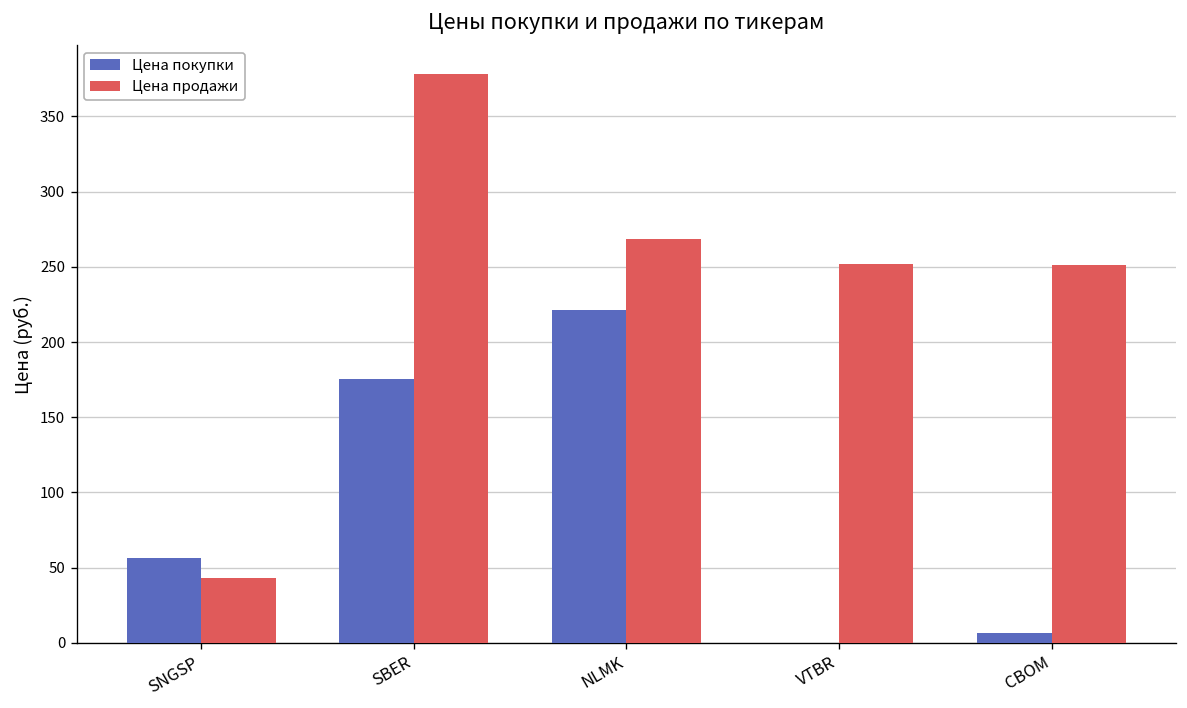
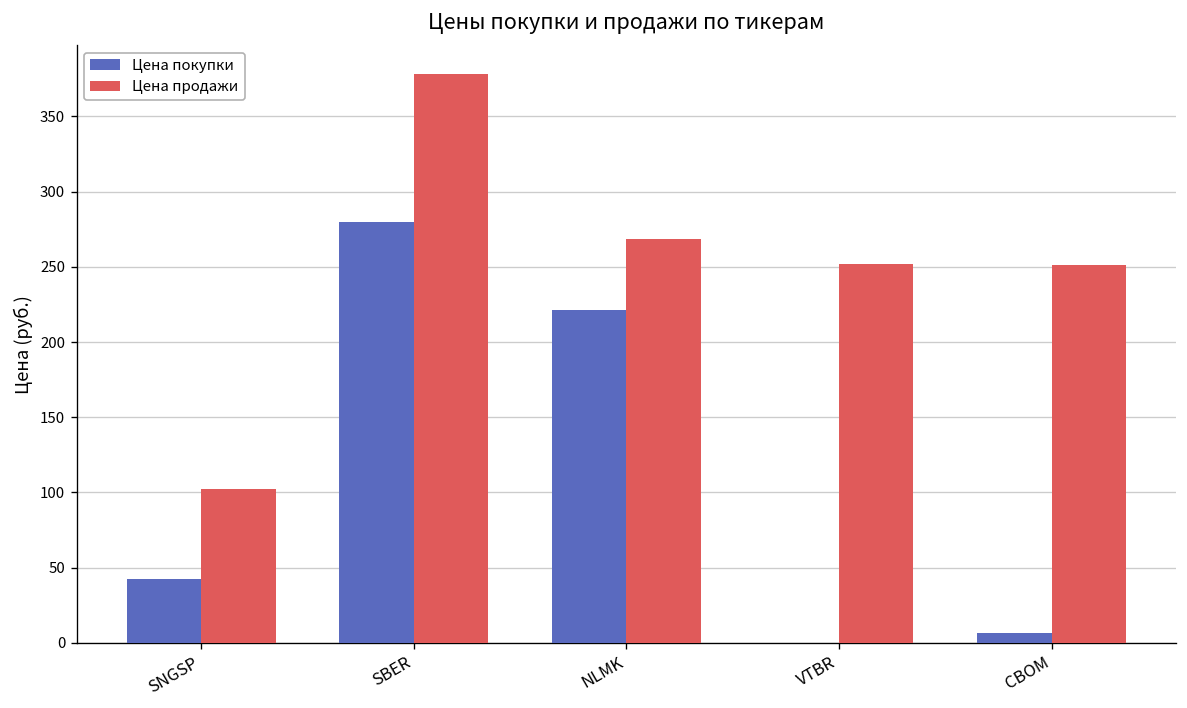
Цена покупки, SNGSP: 56 -> 43
Цена продажи, SNGSP: 43 -> 103
Цена покупки, SBER: 175 -> 280
